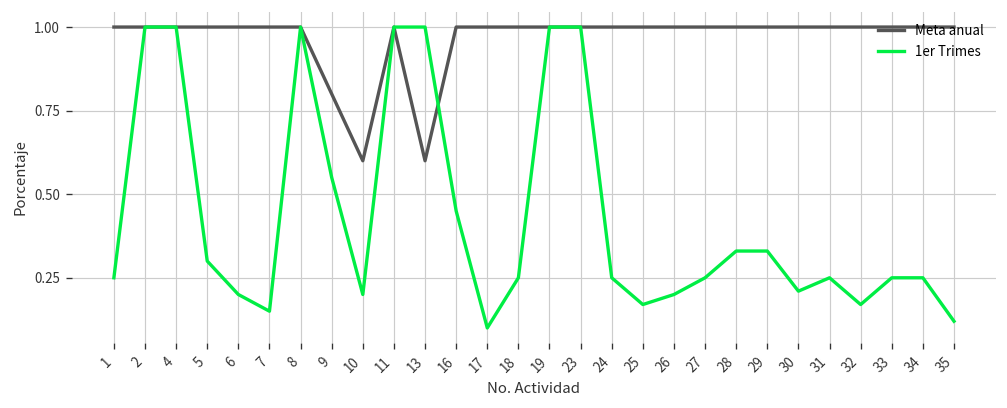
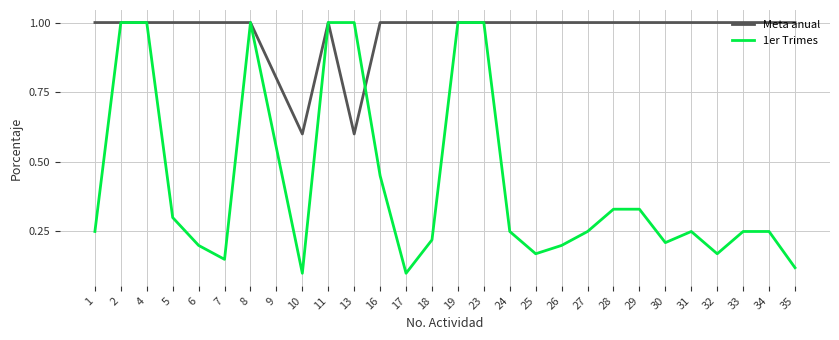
1er Trimes, 10: 0.2 -> 0.1
1er Trimes, 18: 0.25 -> 0.22
